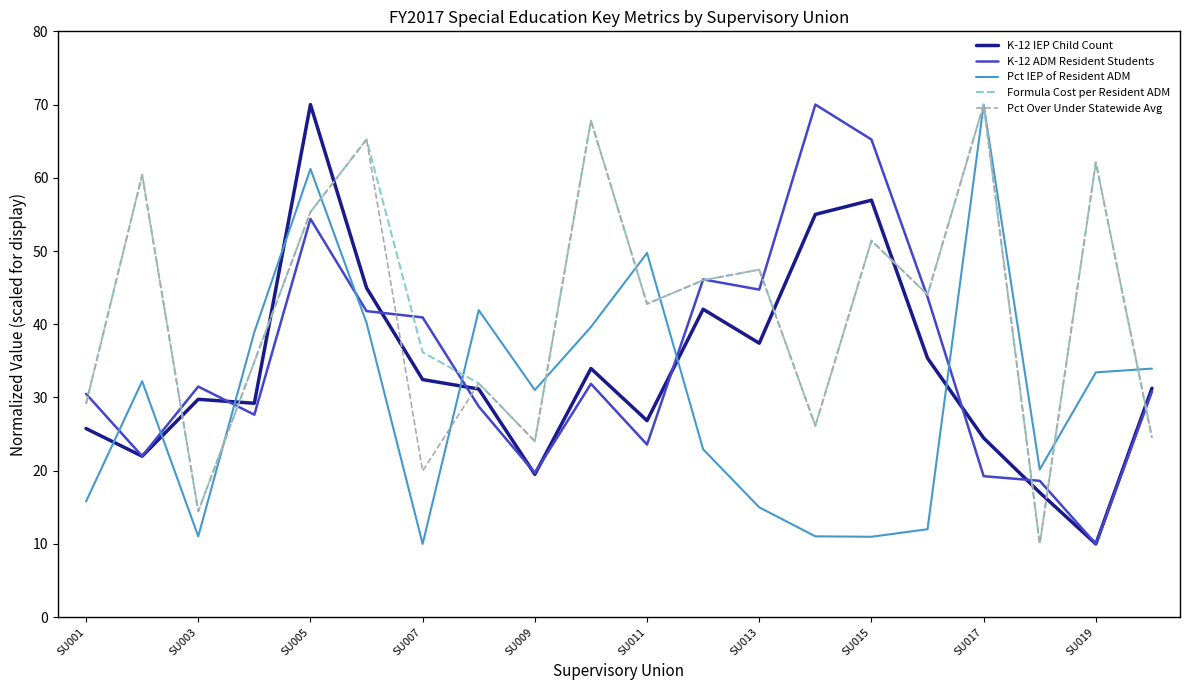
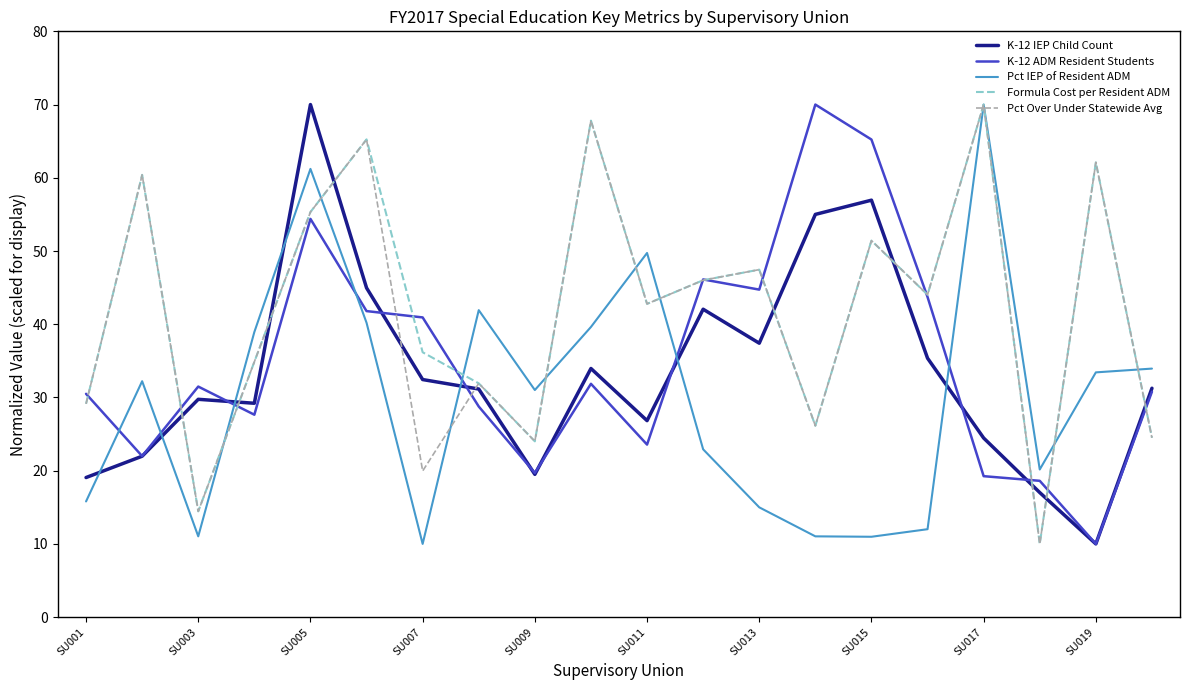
K-12 IEP Child Count, SU001: 26 -> 19
